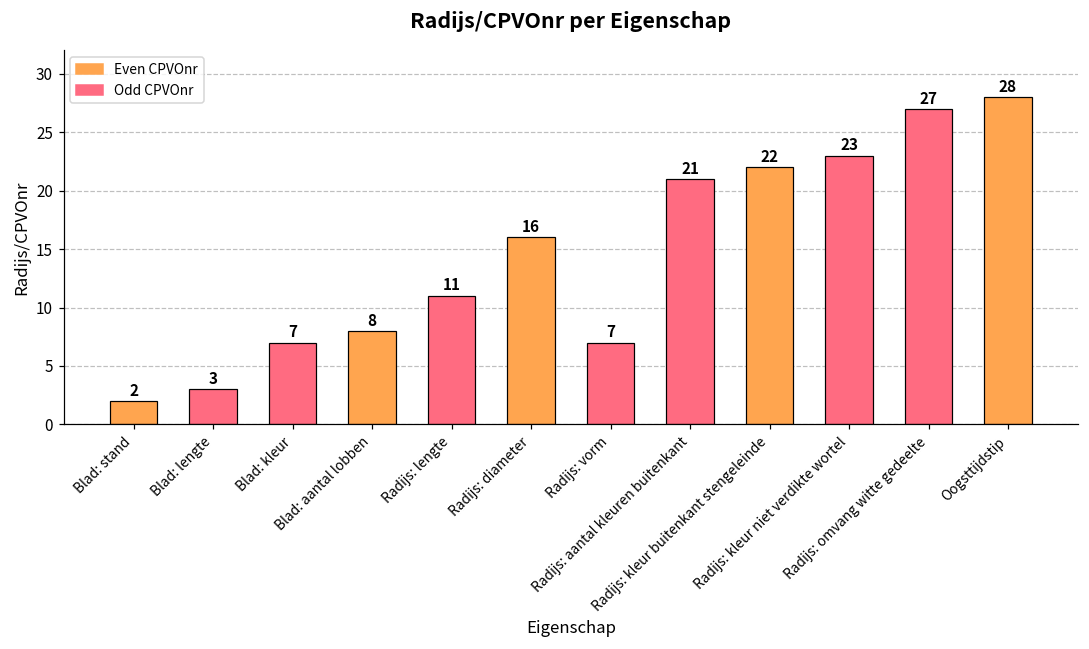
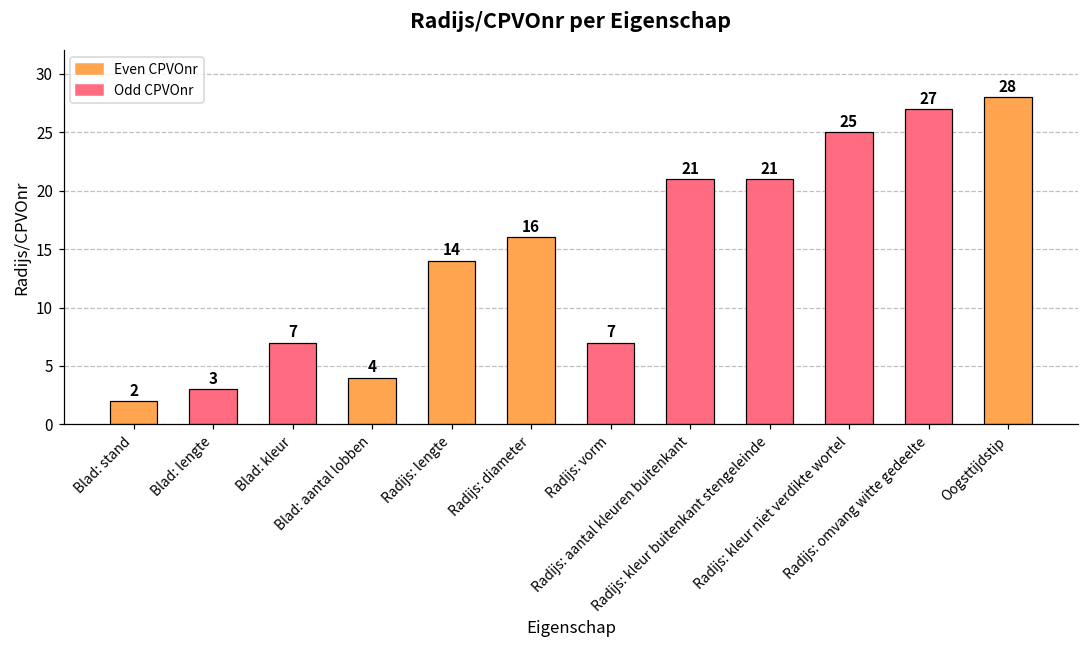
Blad: aantal lobben: 8 -> 4
Radijs: lengte: 11 -> 14
Radijs: kleur buitenkant stengeleinde: 22 -> 21
Radijs: kleur niet verdikte wortel: 23 -> 25
